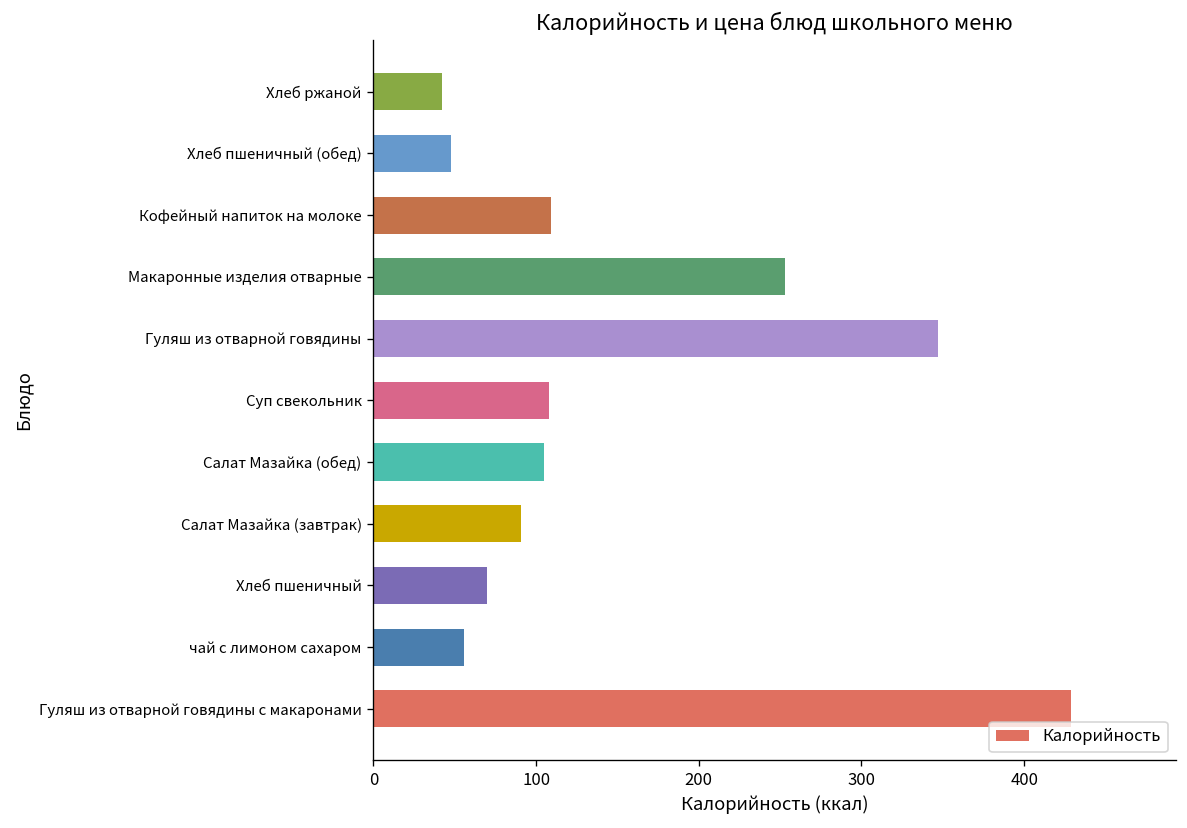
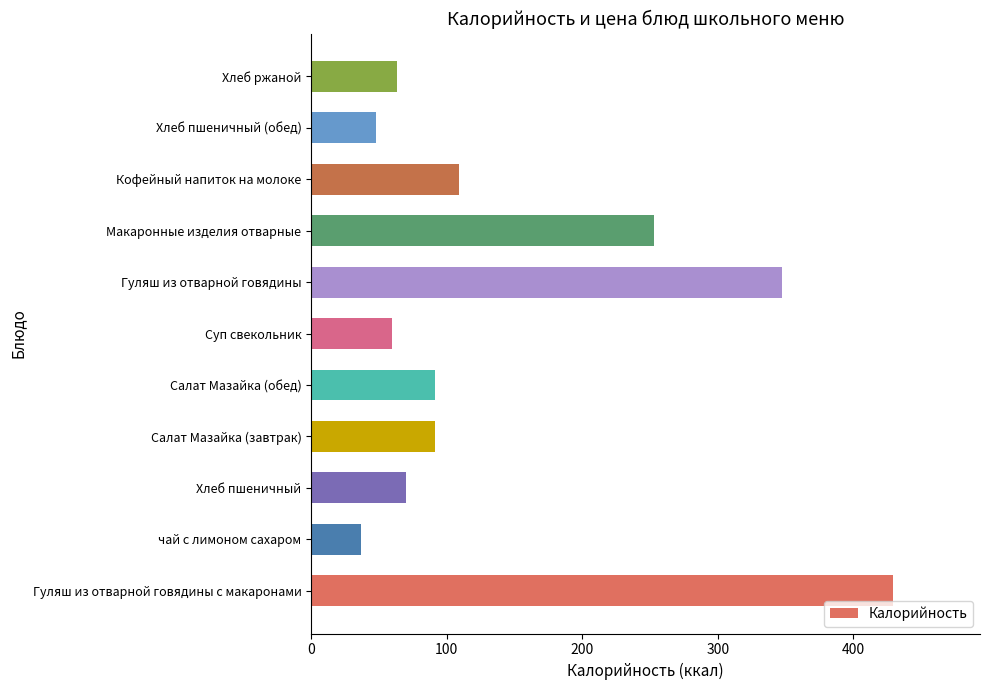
Хлеб ржаной: 42 -> 63
Суп свекольник: 108 -> 60
Салат Мазайка (обед): 105 -> 91
чай с лимоном сахаром: 56 -> 37
